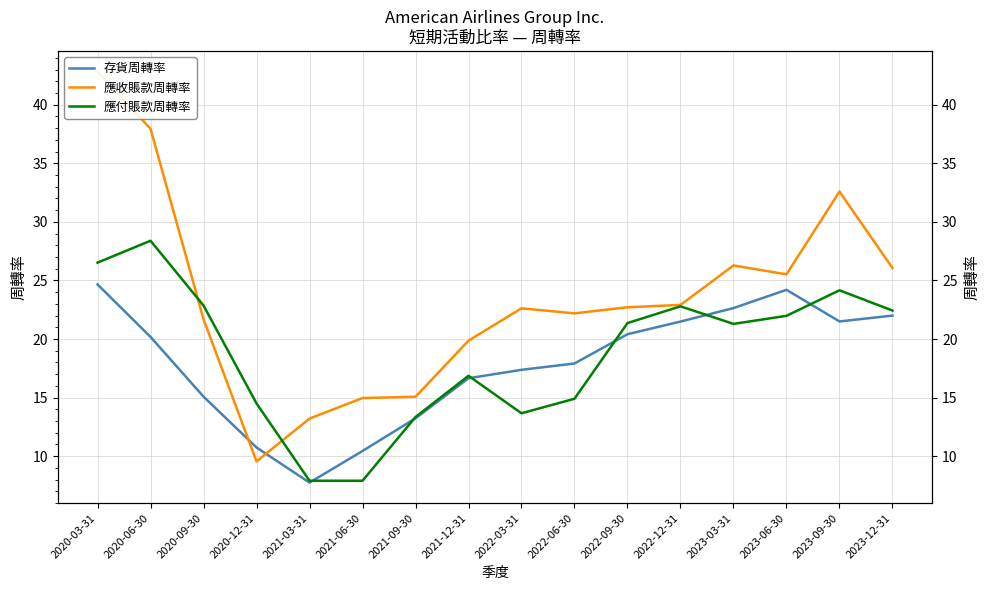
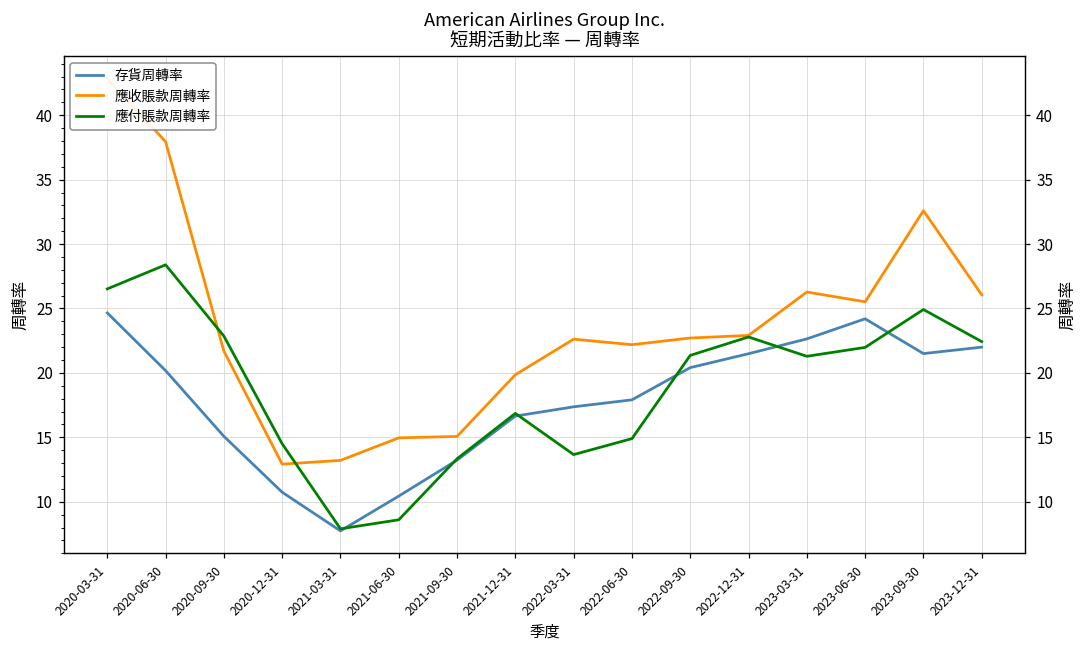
應收賬款周轉率, 2020-12-31: 9.6 -> 12.9
應付賬款周轉率, 2021-06-30: 7.9 -> 8.6
應付賬款周轉率, 2023-09-30: 24.2 -> 24.9
